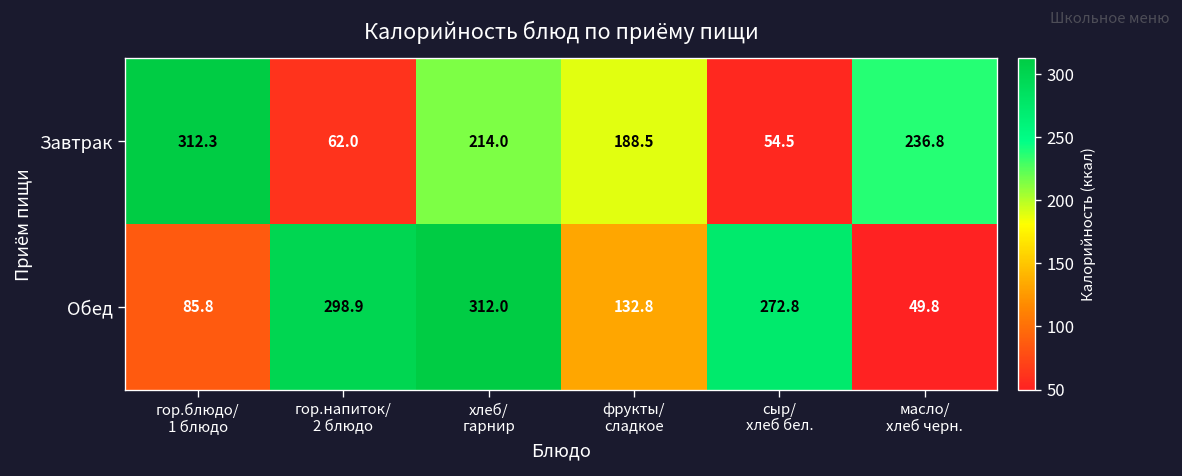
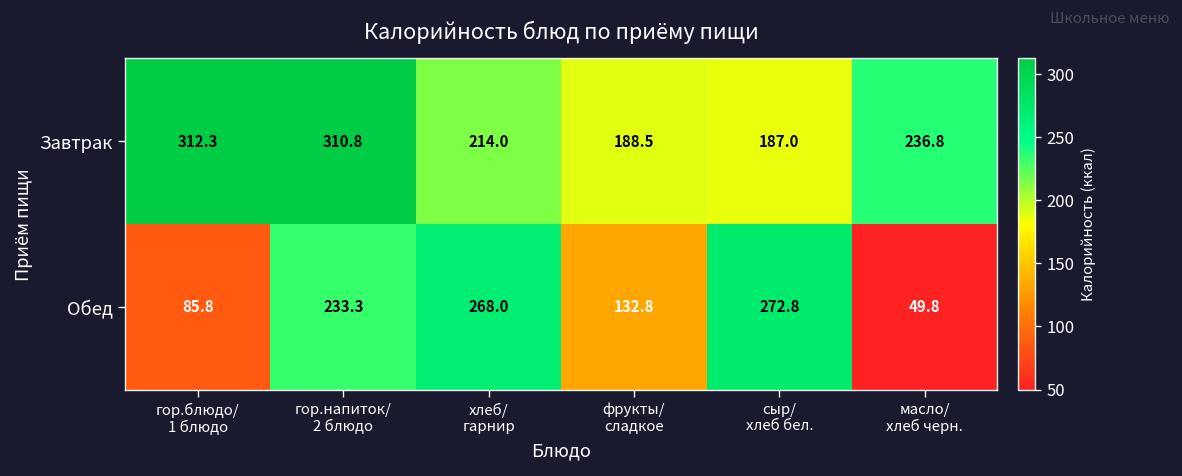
Завтрак, гор.напиток/ 2 блюдо: 62.0 -> 310.8
Завтрак, сыр/ хлеб бел.: 54.5 -> 187.0
Обед, гор.напиток/ 2 блюдо: 298.9 -> 233.3
Обед, хлеб/ гарнир: 312.0 -> 268.0
